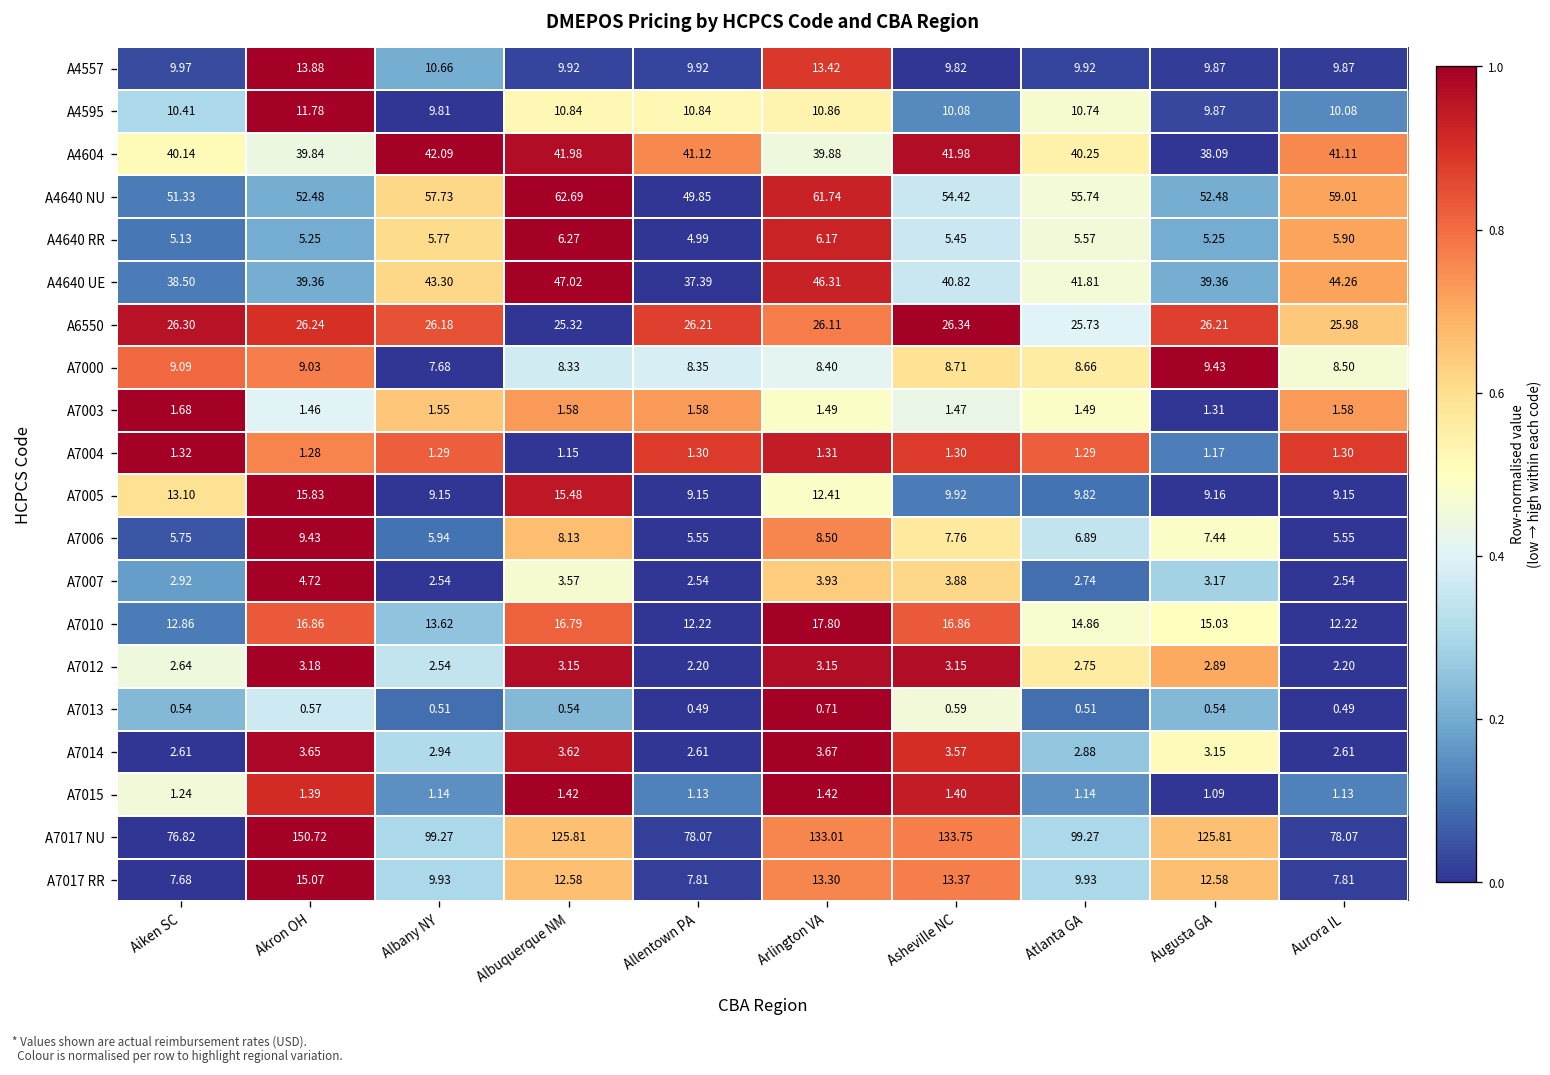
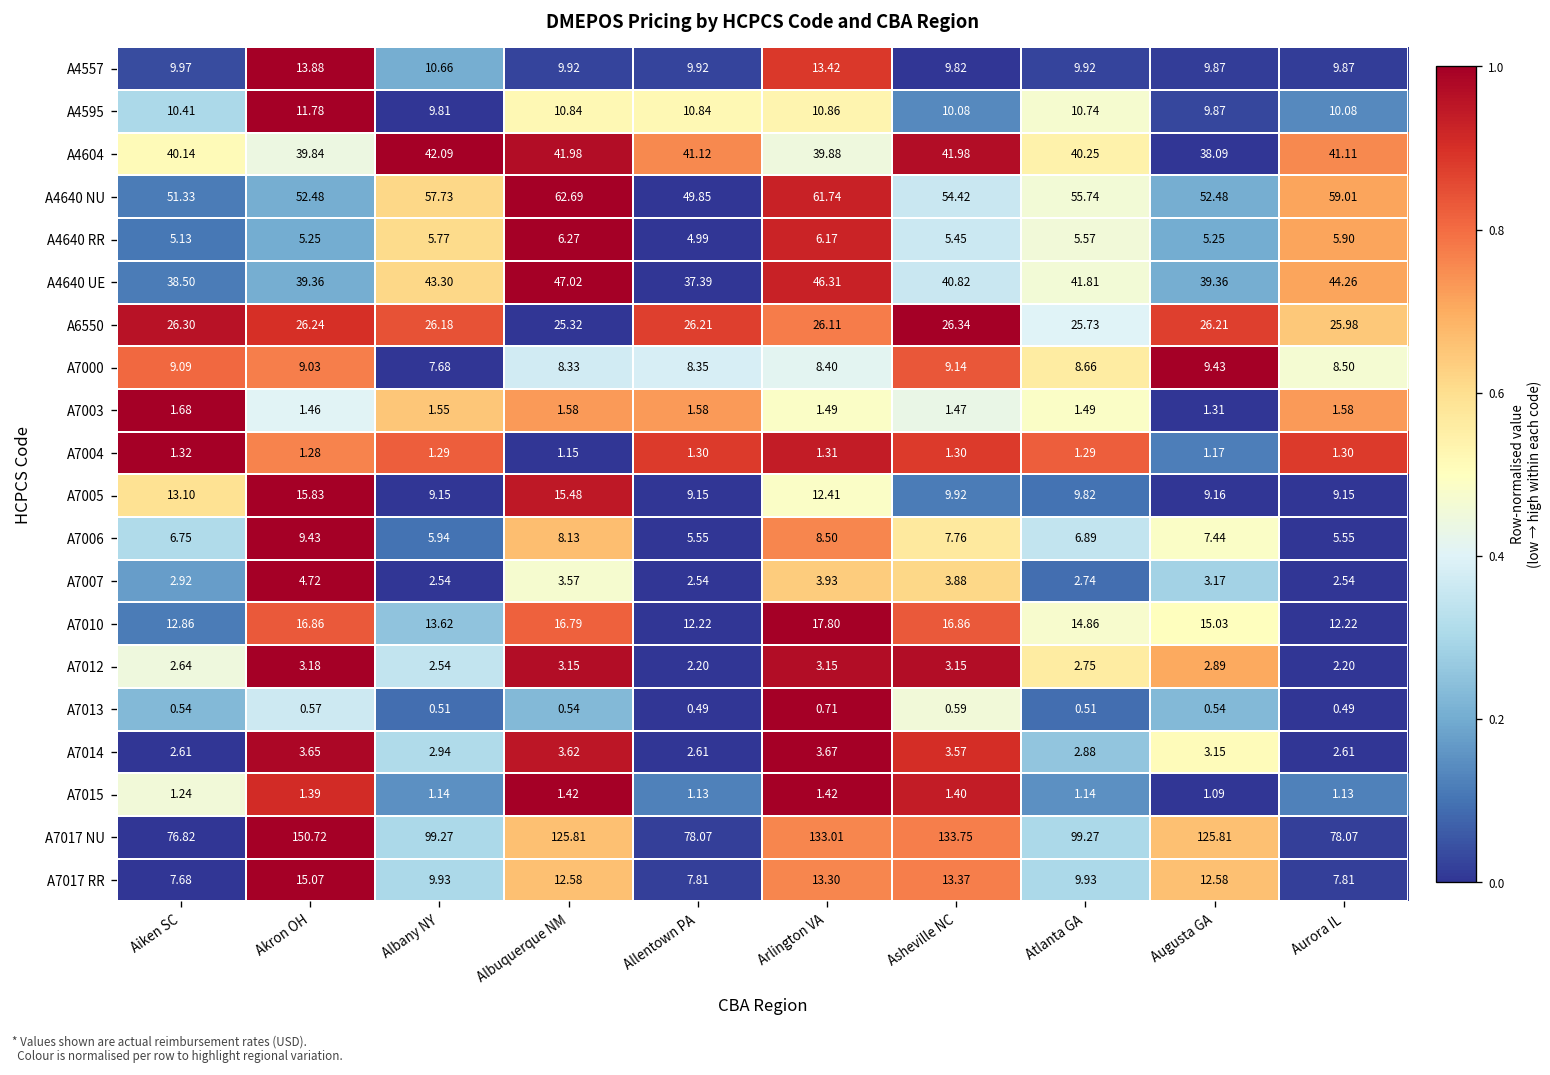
A7000, Asheville NC: 8.71 -> 9.14
A7006, Aiken SC: 5.75 -> 6.75
